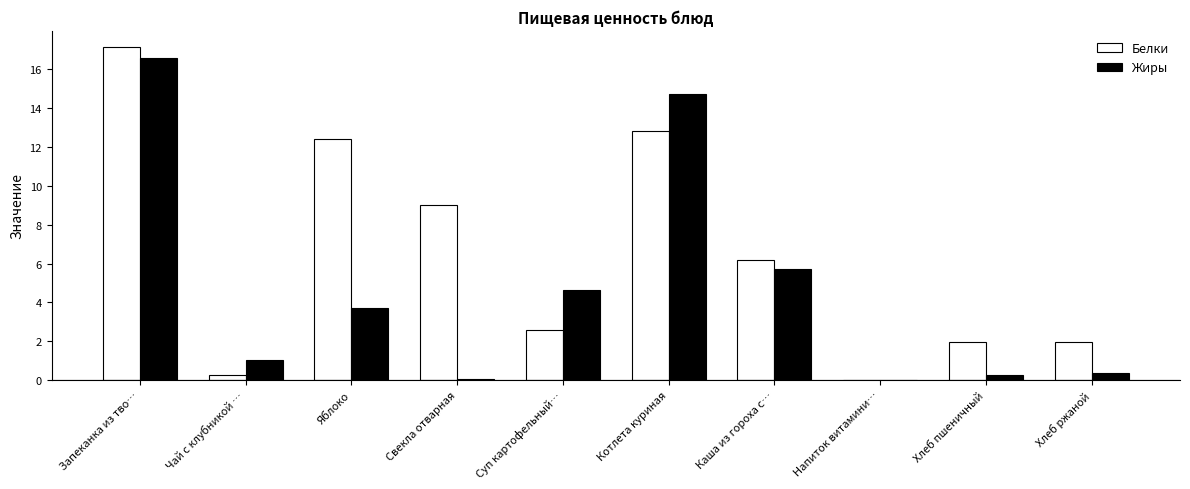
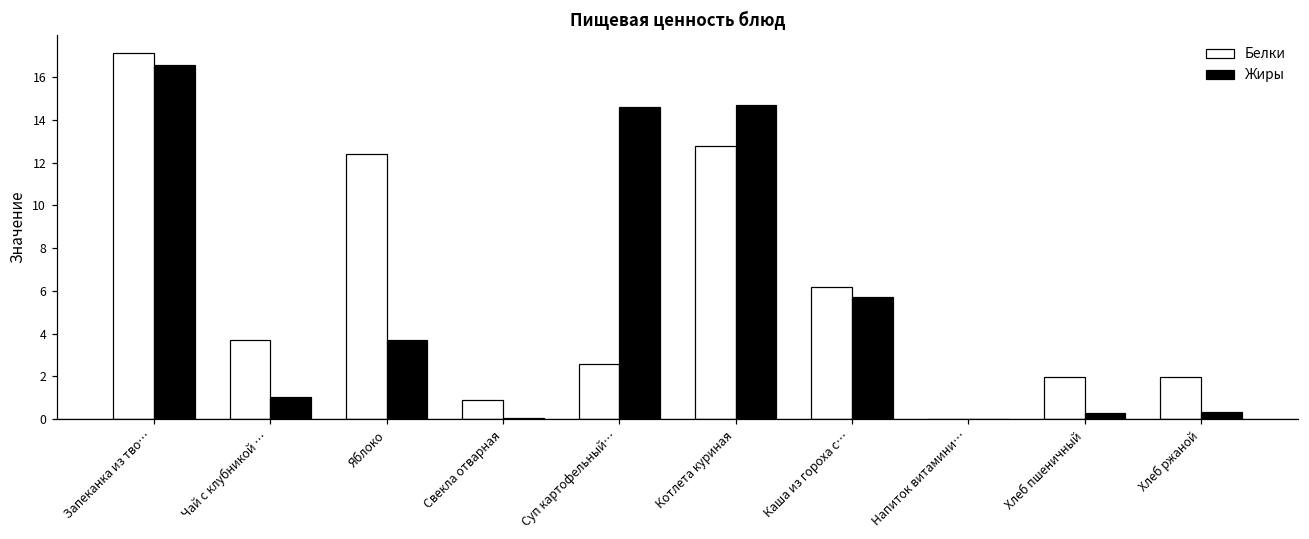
Белки, Чай с клубникой …: 0.3 -> 3.7
Белки, Свекла отварная: 9.0 -> 0.9
Жиры, Суп картофельный…: 4.6 -> 14.6
